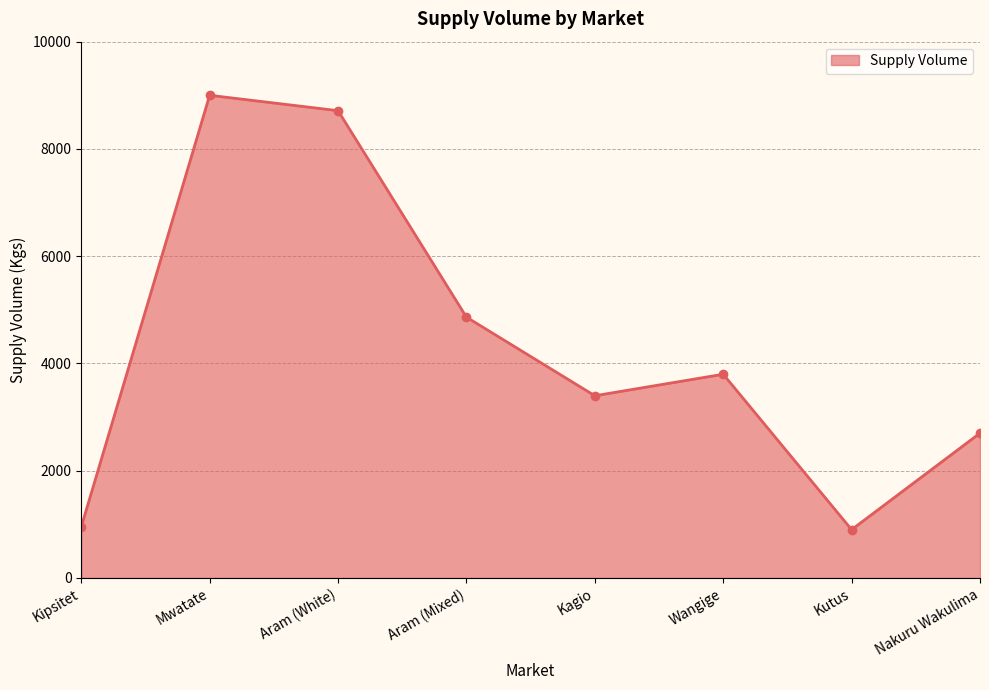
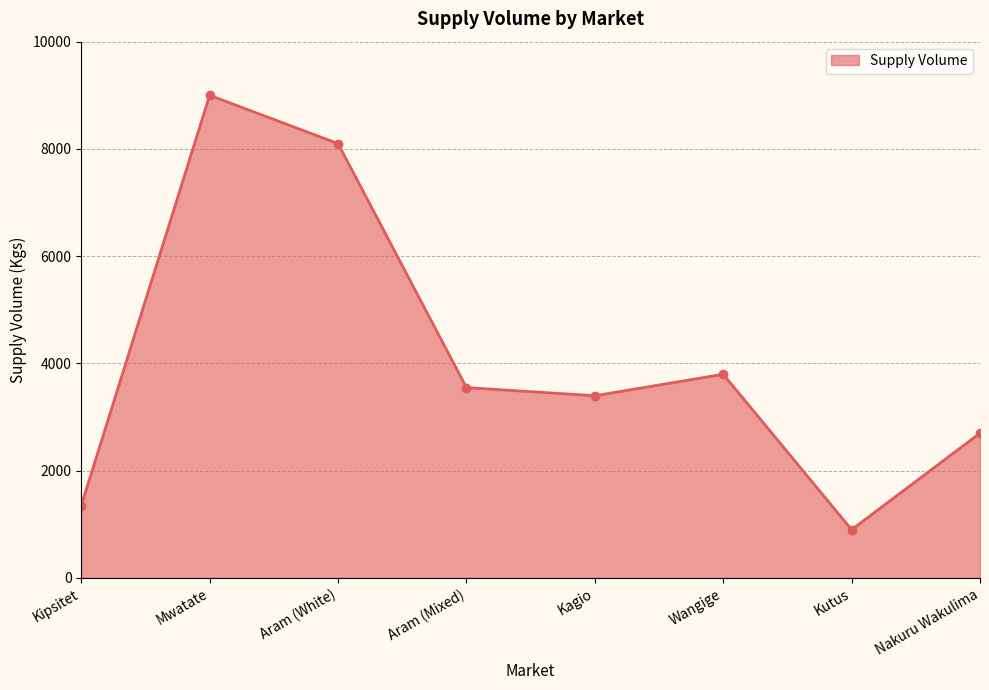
Kipsitet: 1000 -> 1400
Aram (White): 8700 -> 8100
Aram (Mixed): 4900 -> 3600
